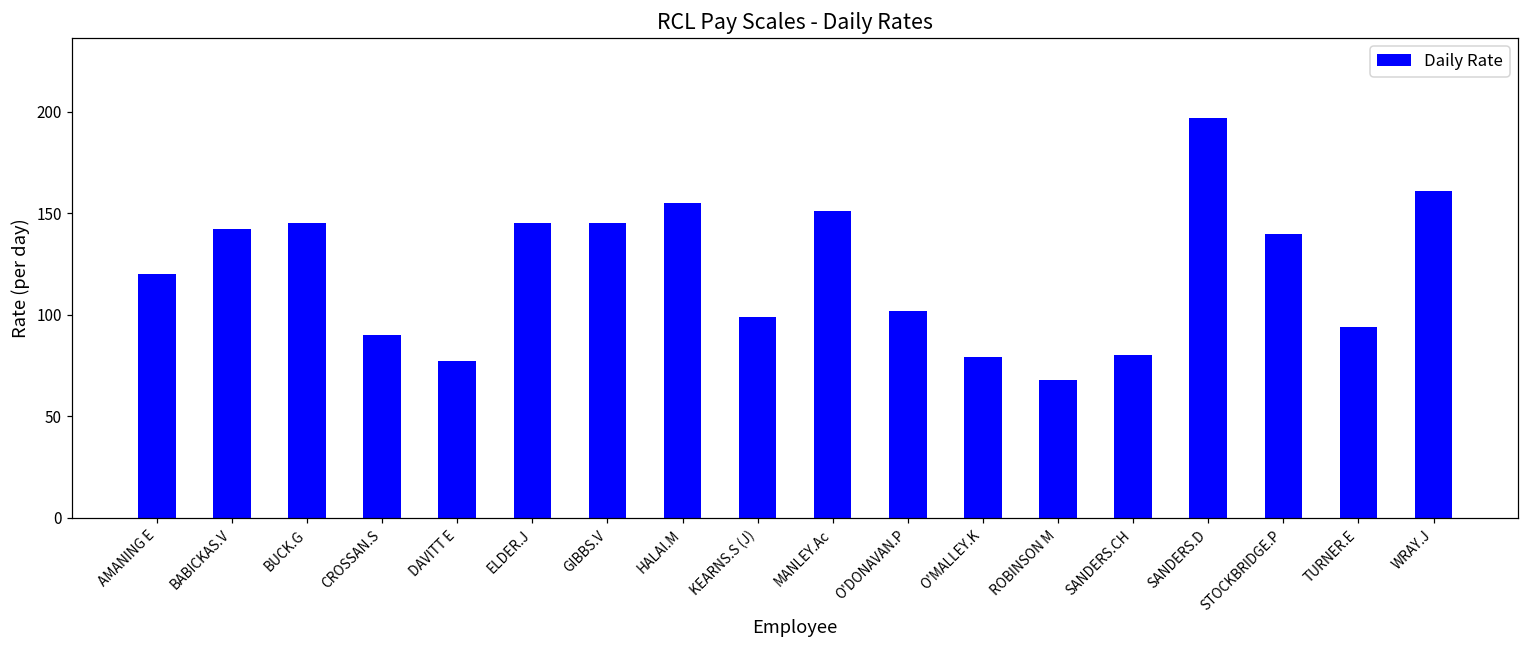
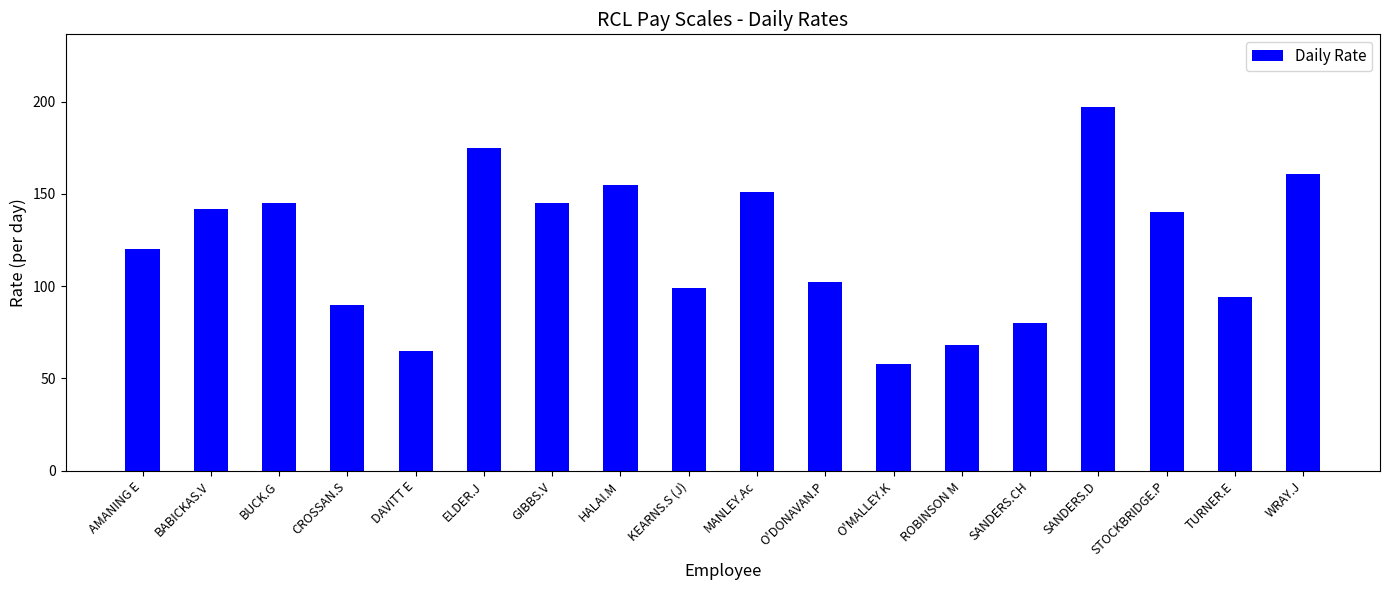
DAVITT E: 77 -> 65
ELDER.J: 145 -> 175
O'MALLEY.K: 79 -> 58
